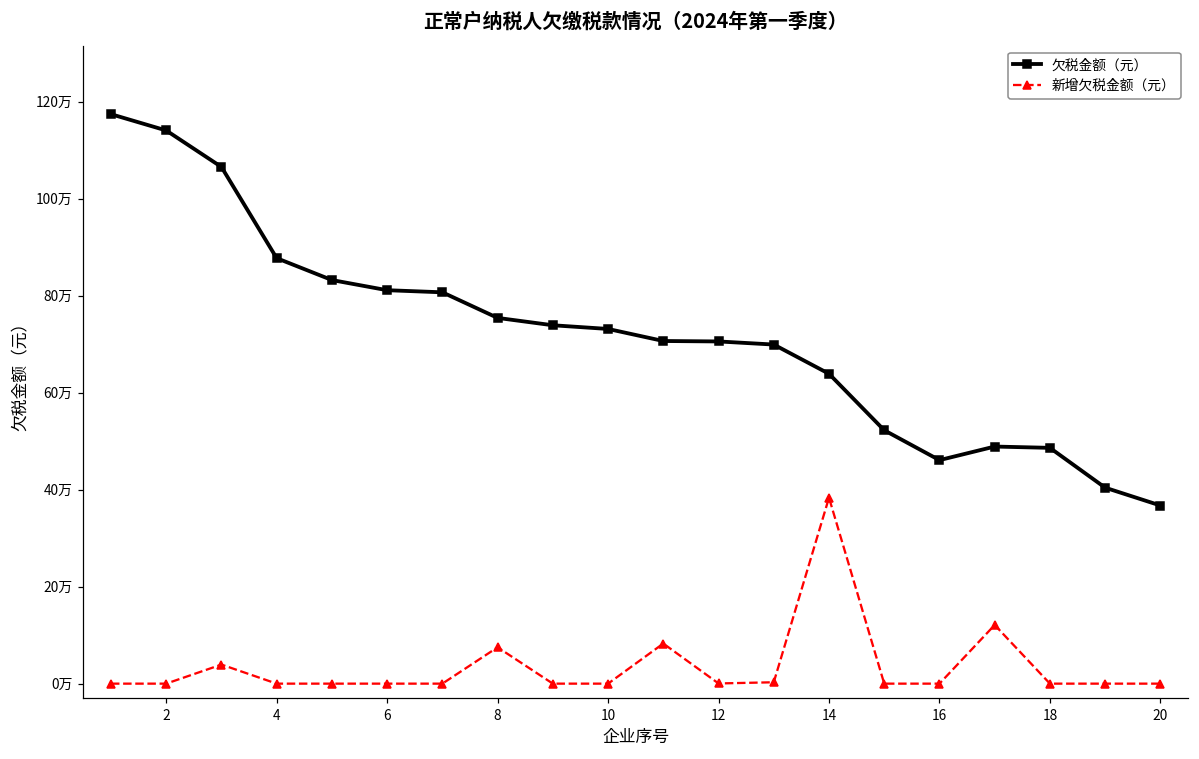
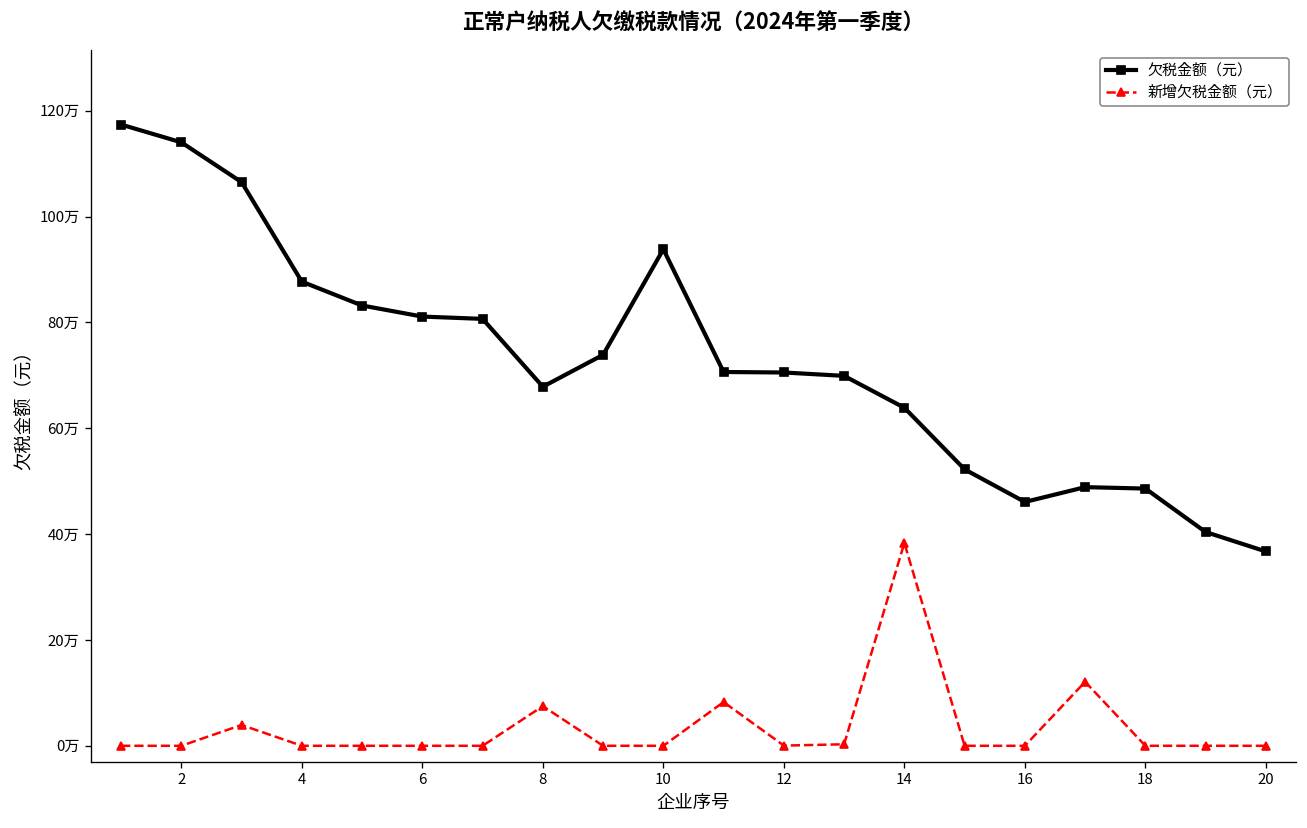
欠税金额（元）, 8: 75万 -> 68万
欠税金额（元）, 10: 73万 -> 94万
